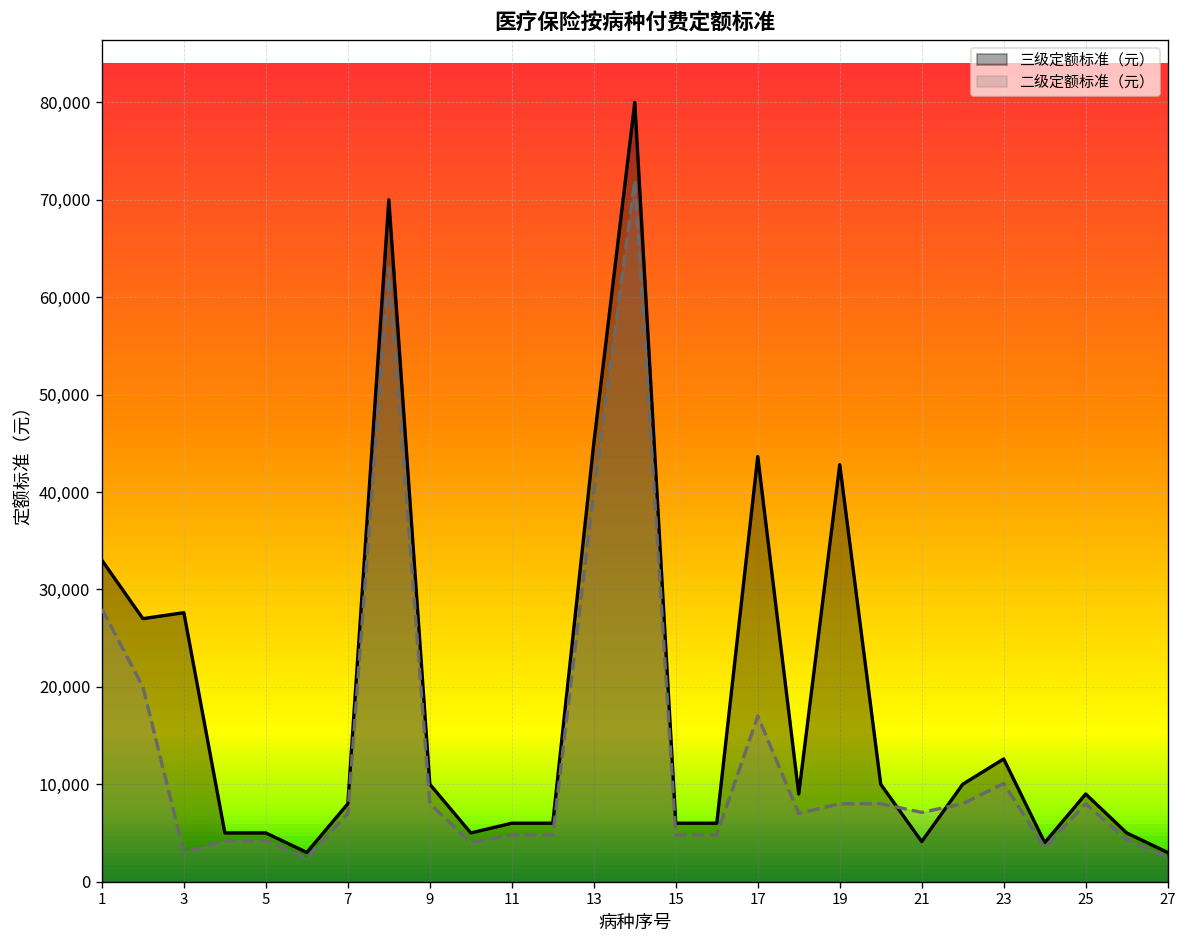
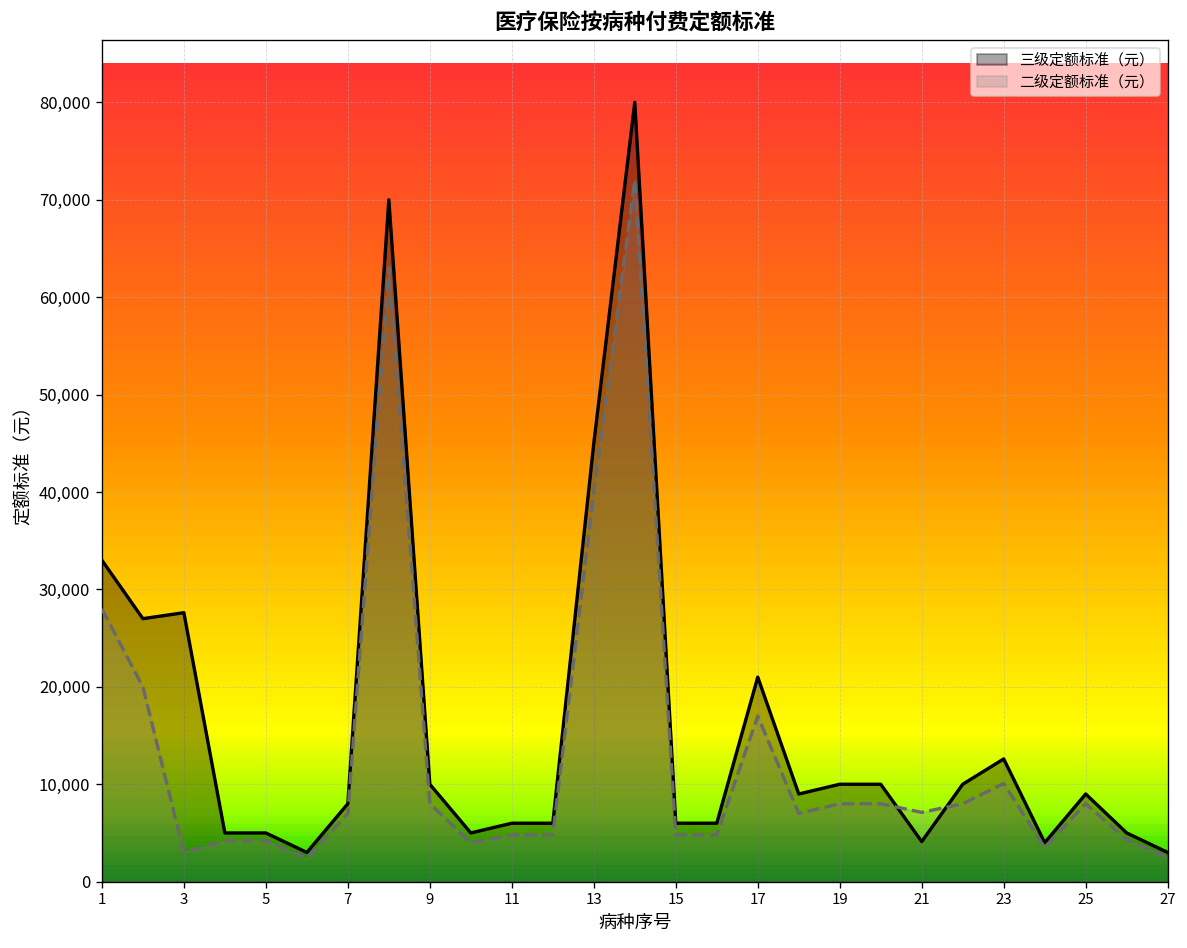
三级定额标准（元）, 17: 44,000 -> 21,000
三级定额标准（元）, 19: 43,000 -> 10,000
